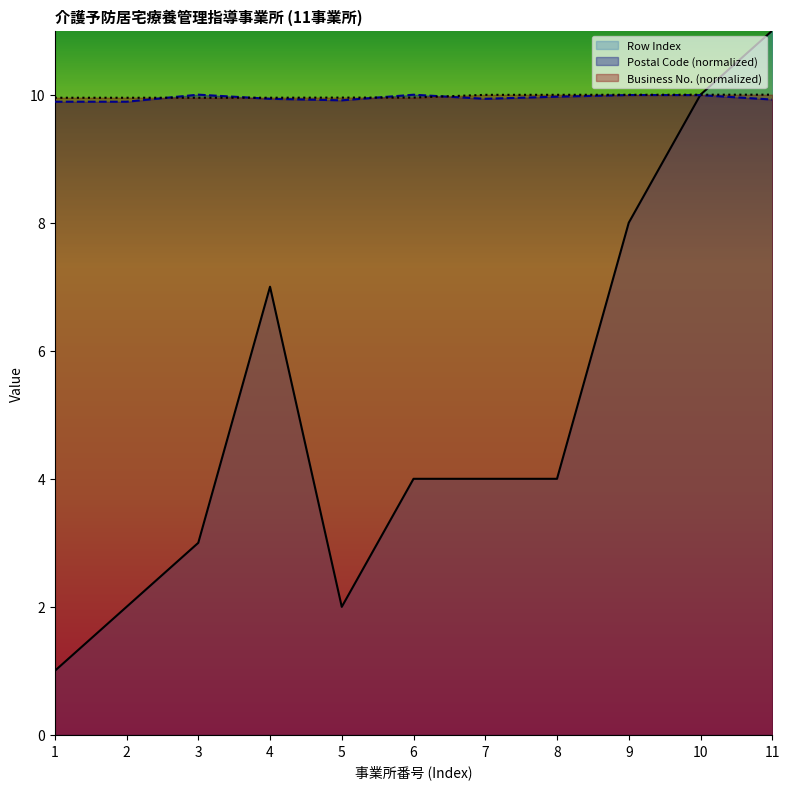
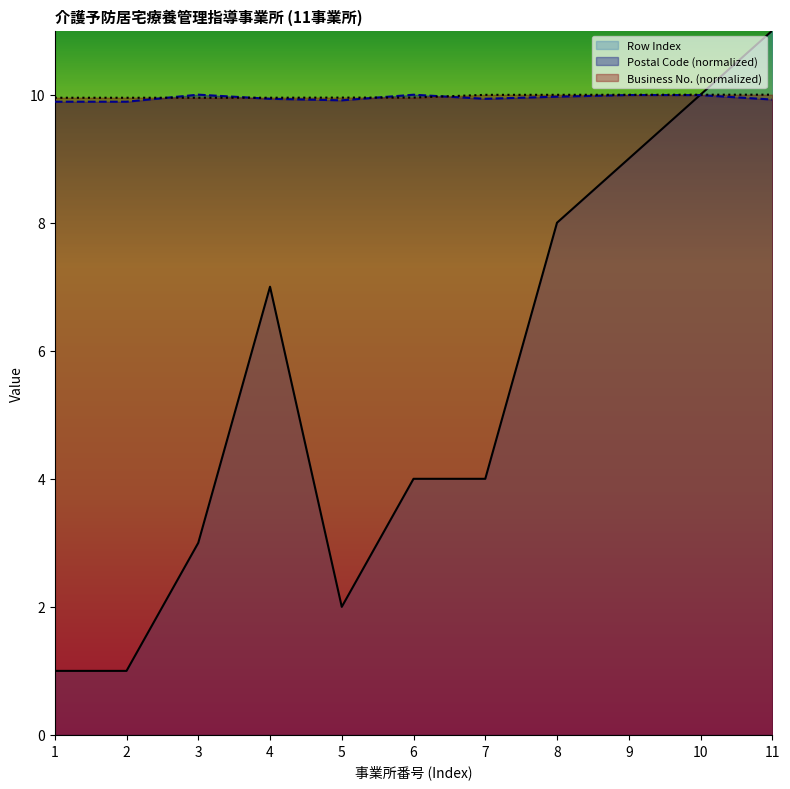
Row Index, 2: 2 -> 1
Row Index, 8: 4 -> 8
Row Index, 9: 8 -> 9
